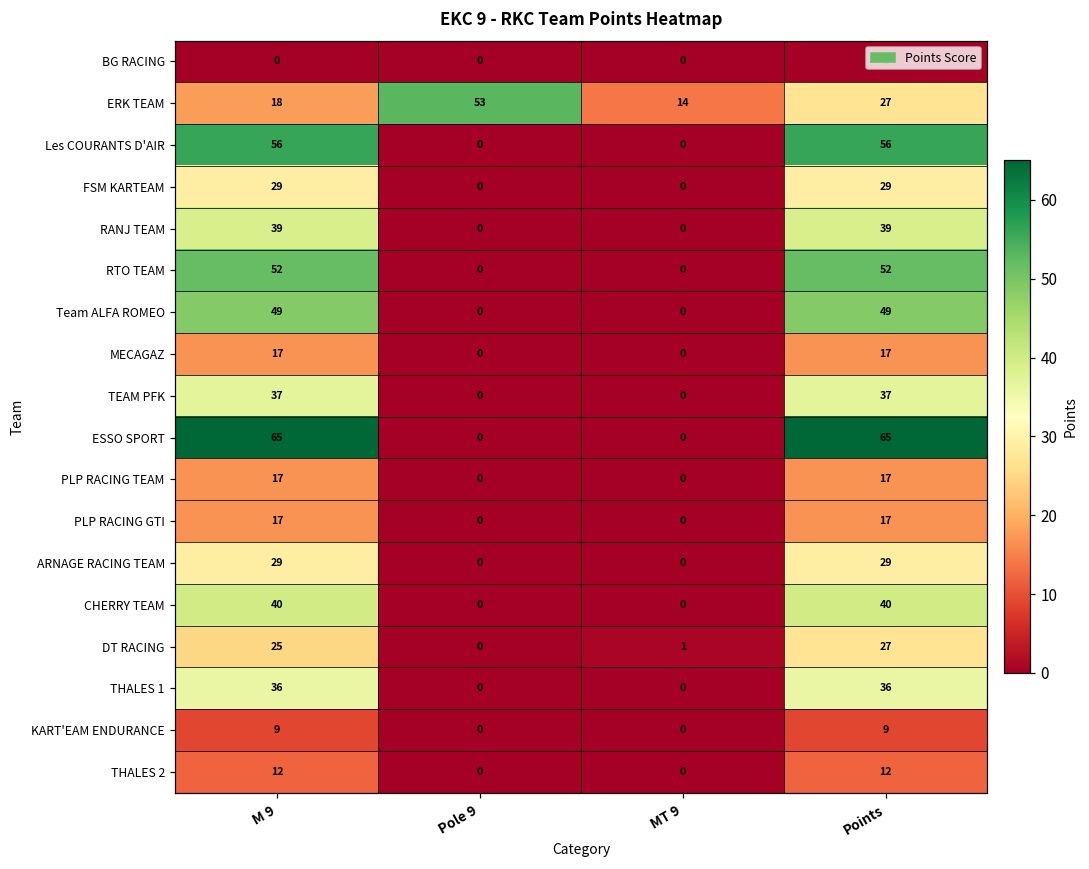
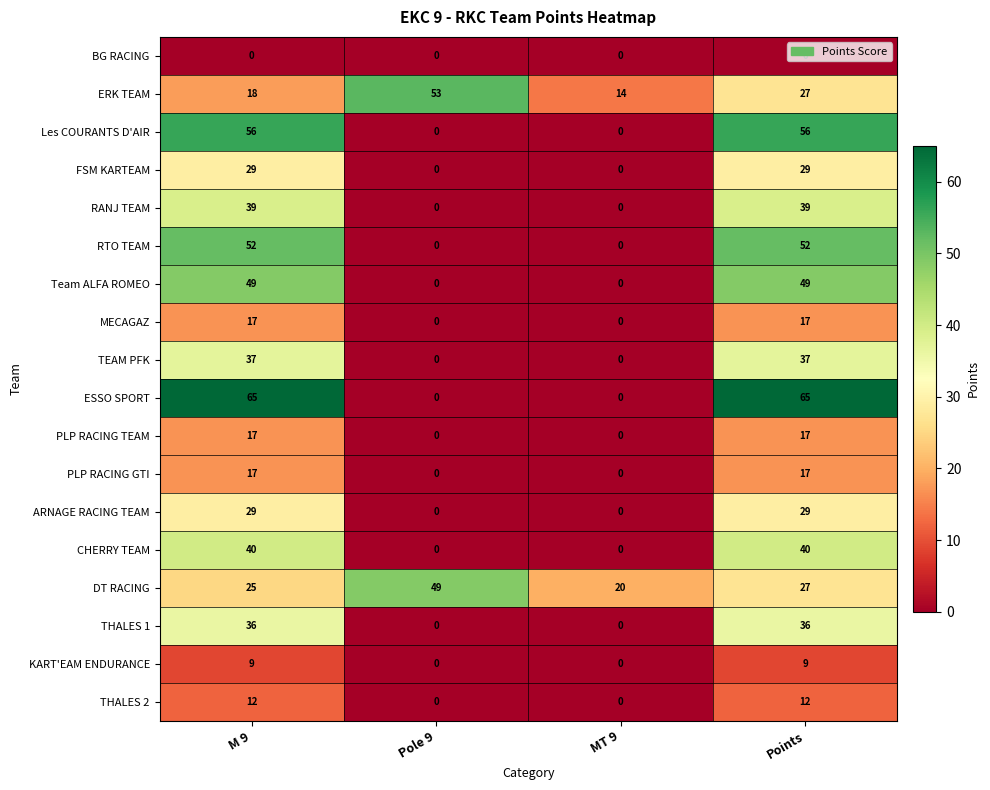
DT RACING, Pole 9: 0 -> 49
DT RACING, MT 9: 1 -> 20
